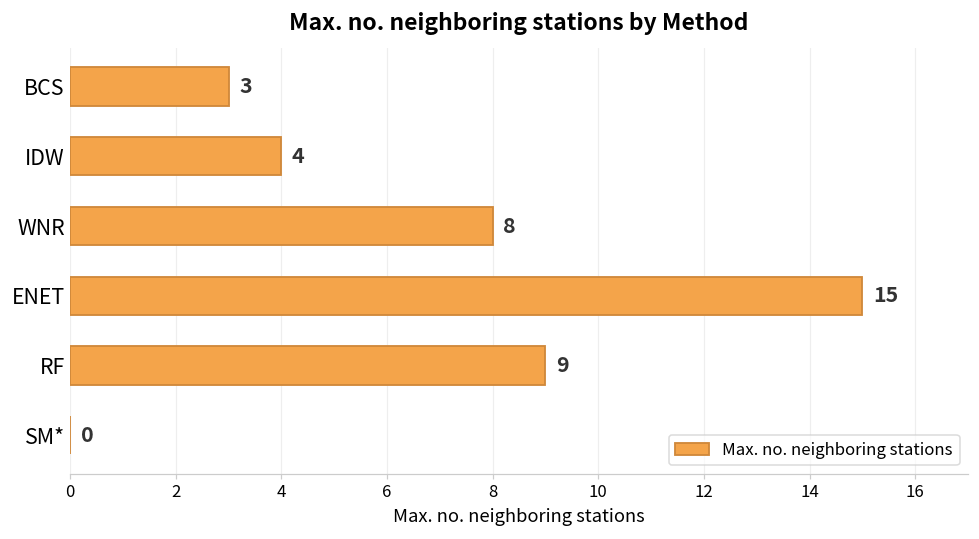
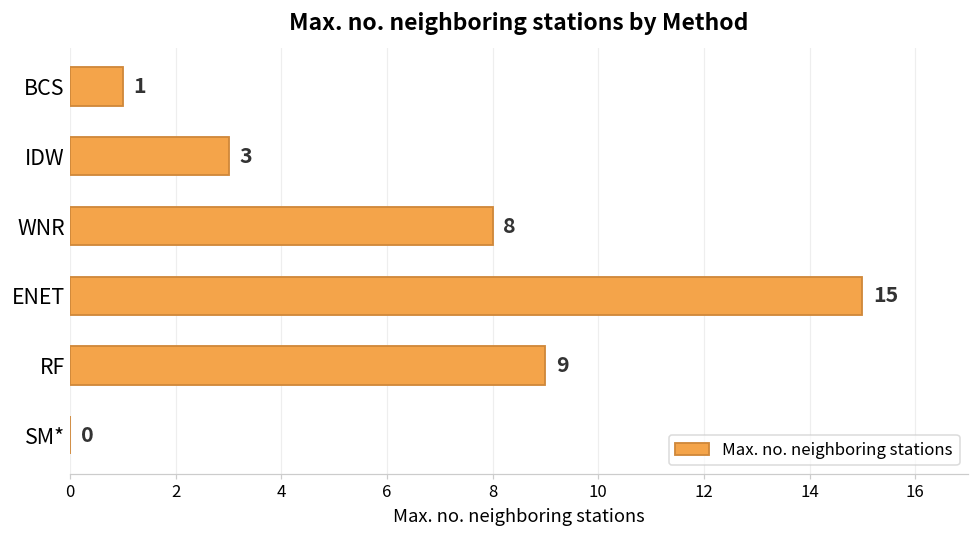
BCS: 3 -> 1
IDW: 4 -> 3
